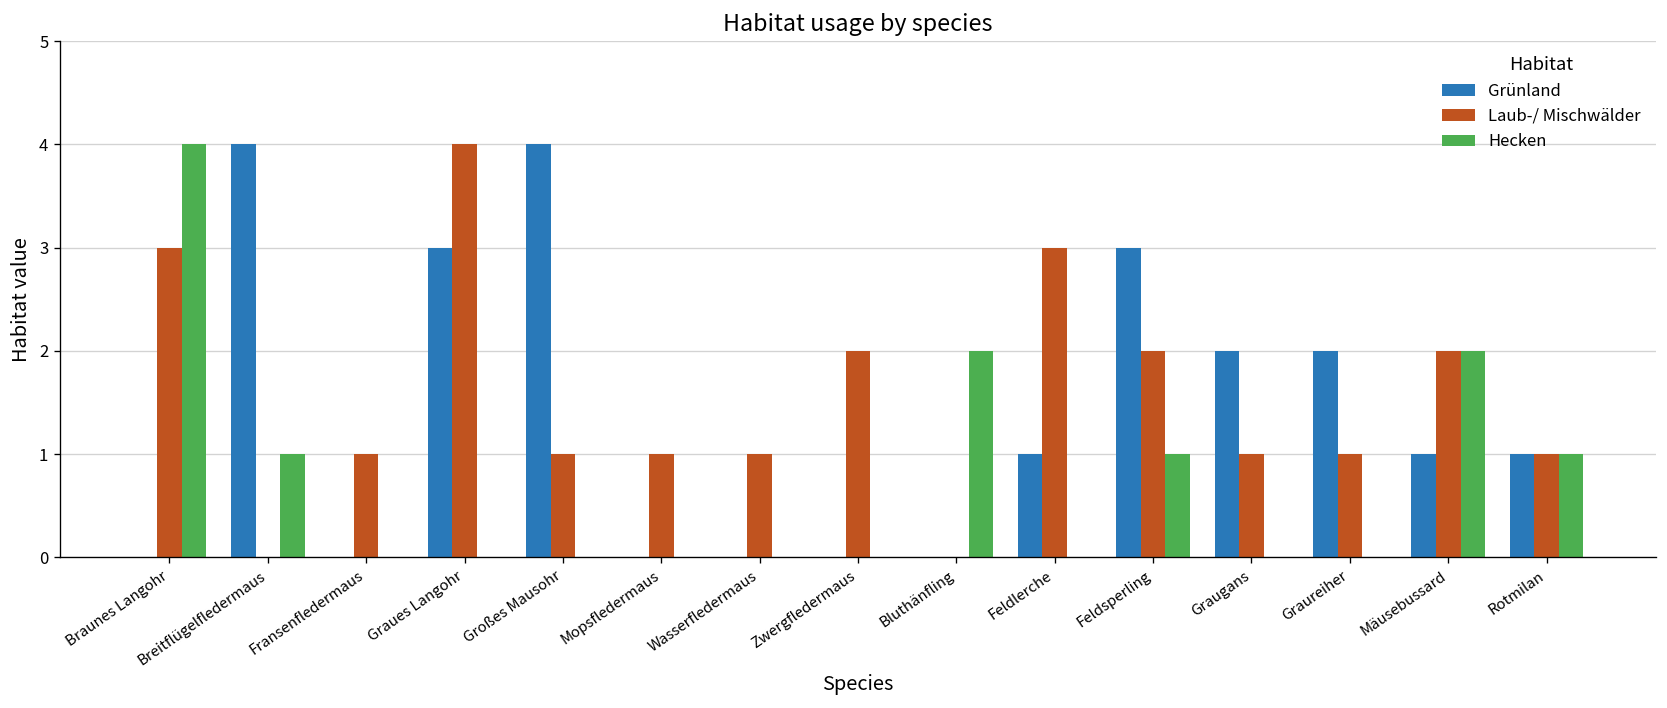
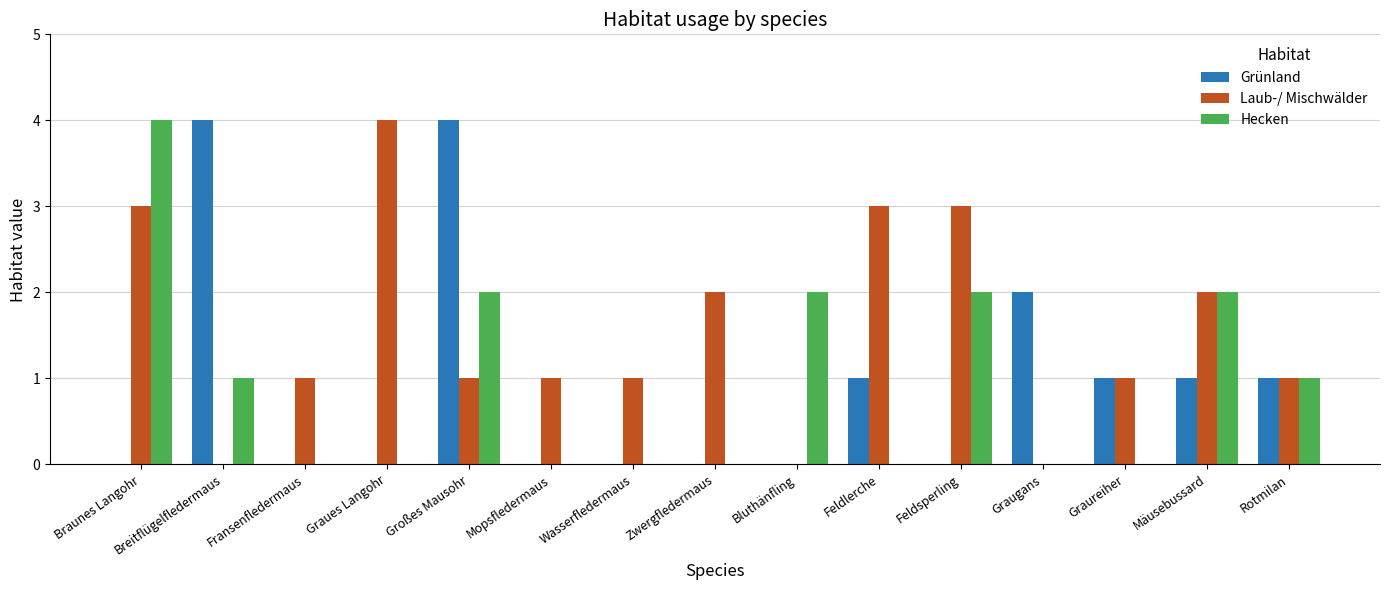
Grünland, Graues Langohr: 3 -> 0
Hecken, Großes Mausohr: 0 -> 2
Grünland, Feldsperling: 3 -> 0
Laub-/ Mischwälder, Feldsperling: 2 -> 3
Hecken, Feldsperling: 1 -> 2
Laub-/ Mischwälder, Graugans: 1 -> 0
Grünland, Graureiher: 2 -> 1
